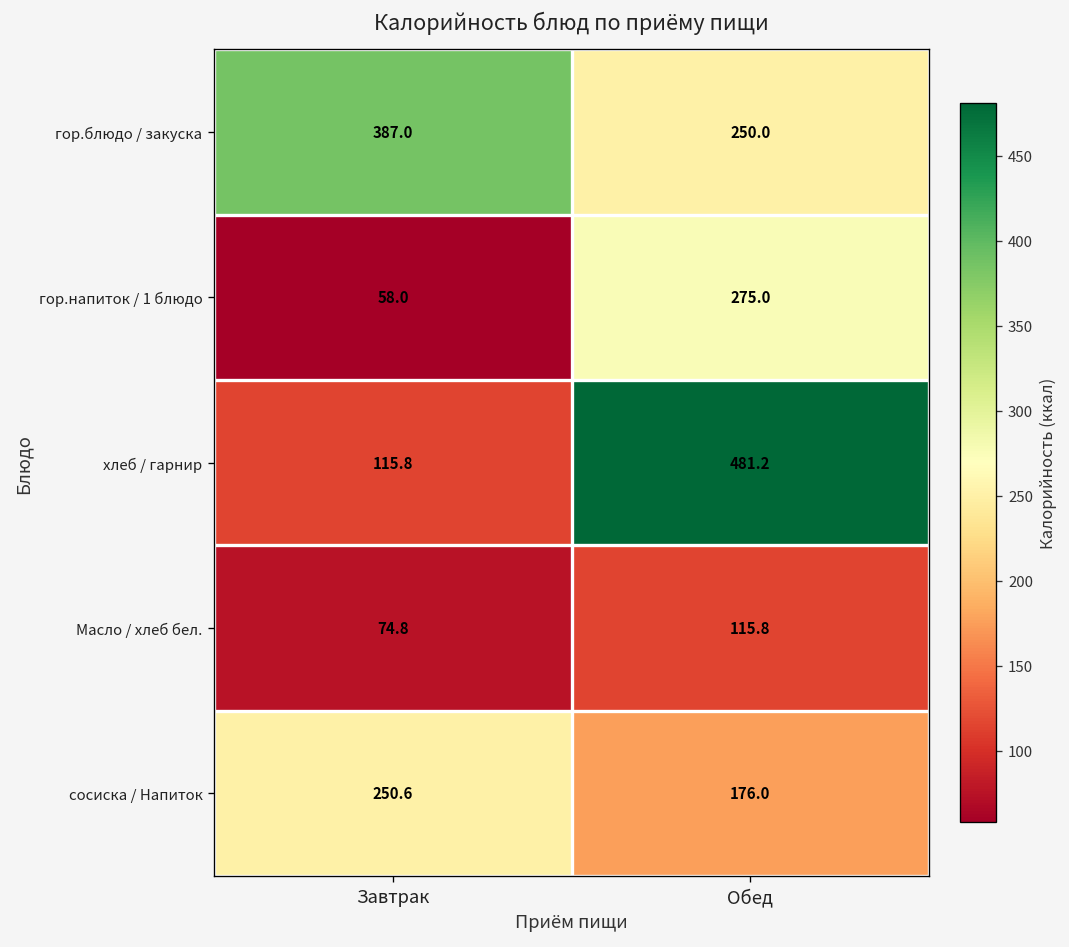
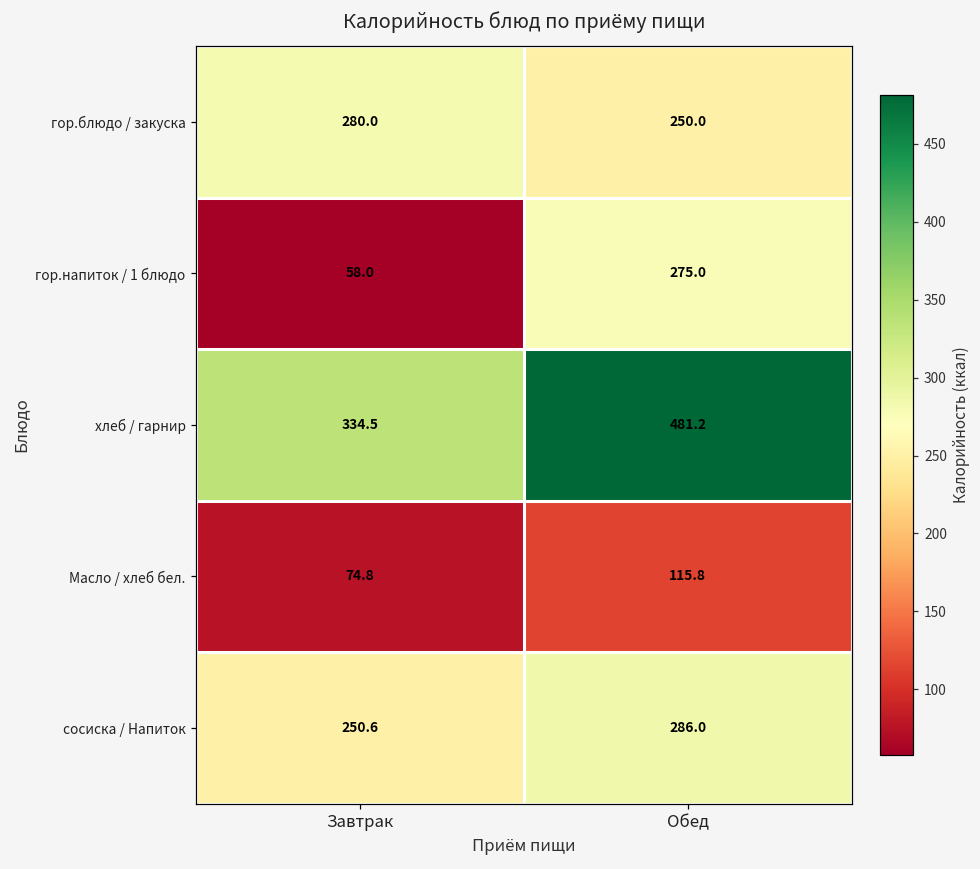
гор.блюдо / закуска, Завтрак: 387.0 -> 280.0
хлеб / гарнир, Завтрак: 115.8 -> 334.5
сосиска / Напиток, Обед: 176.0 -> 286.0
